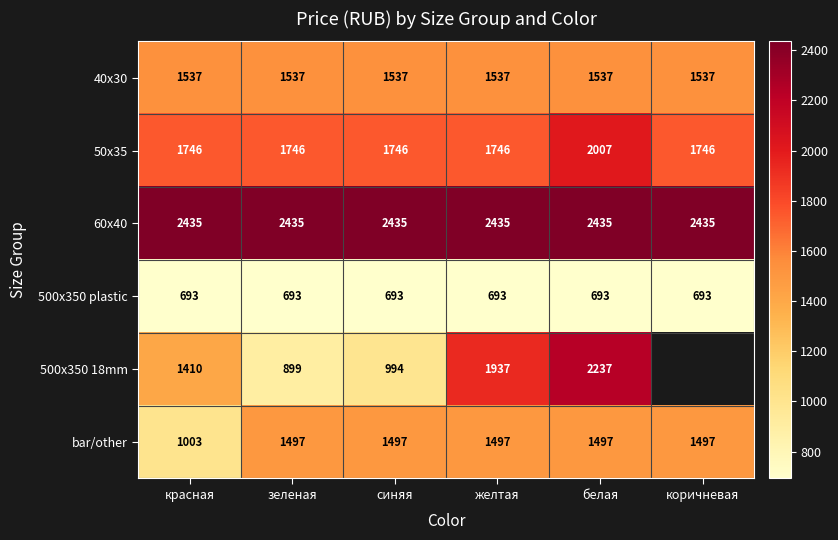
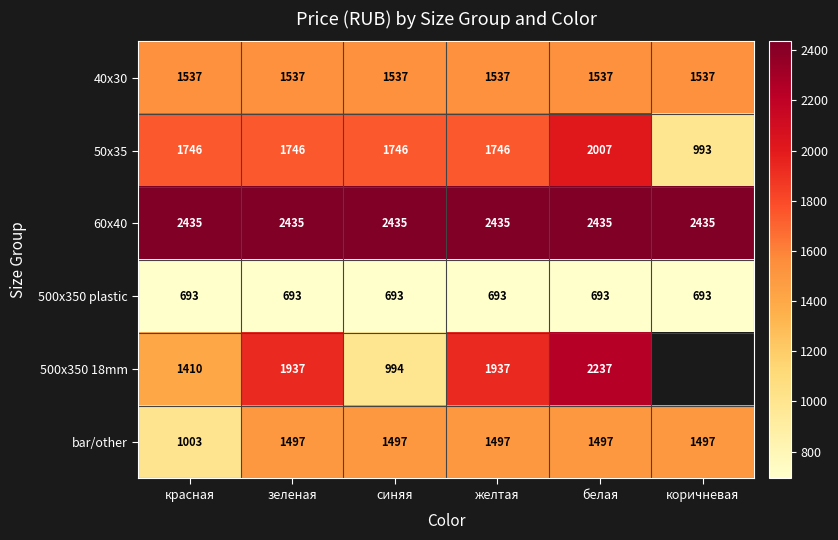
50x35, коричневая: 1746 -> 993
500x350 18mm, зеленая: 899 -> 1937
